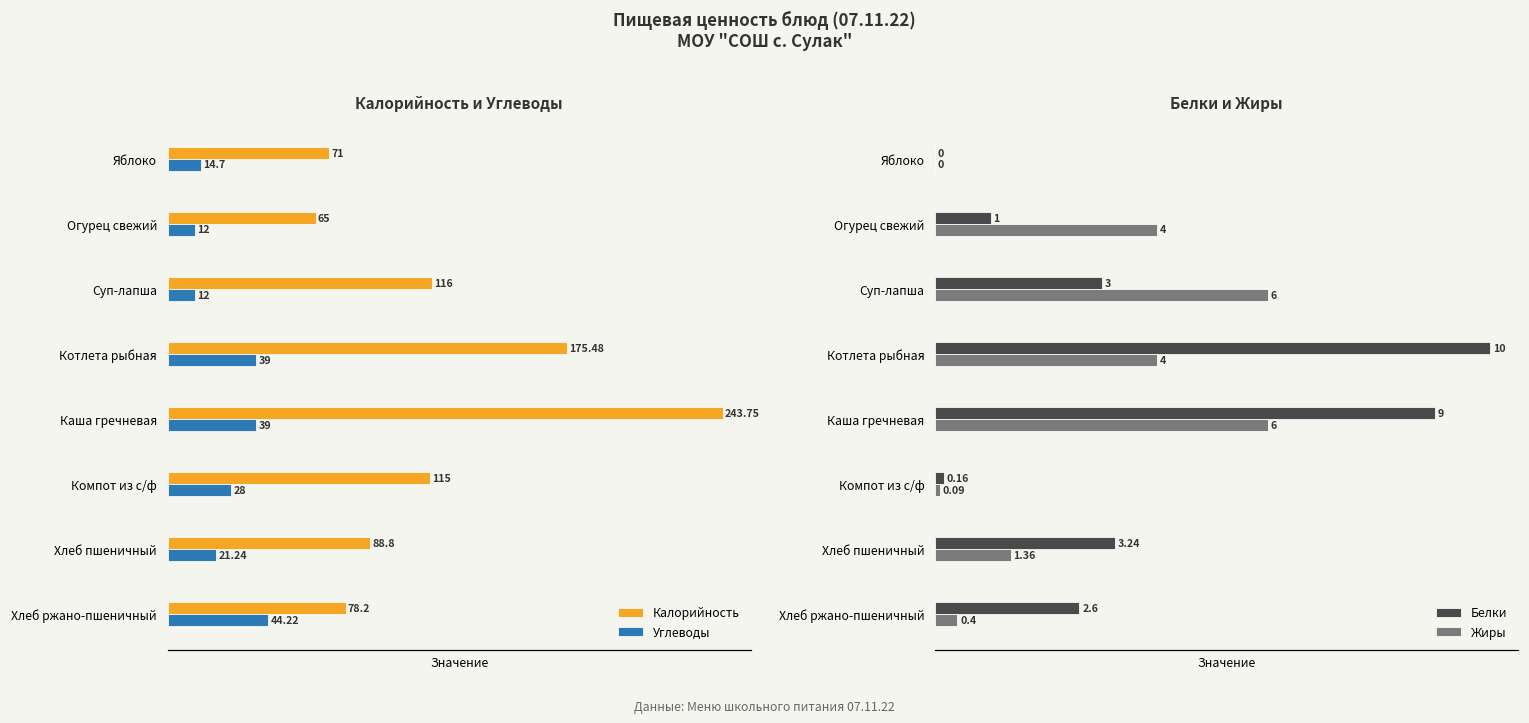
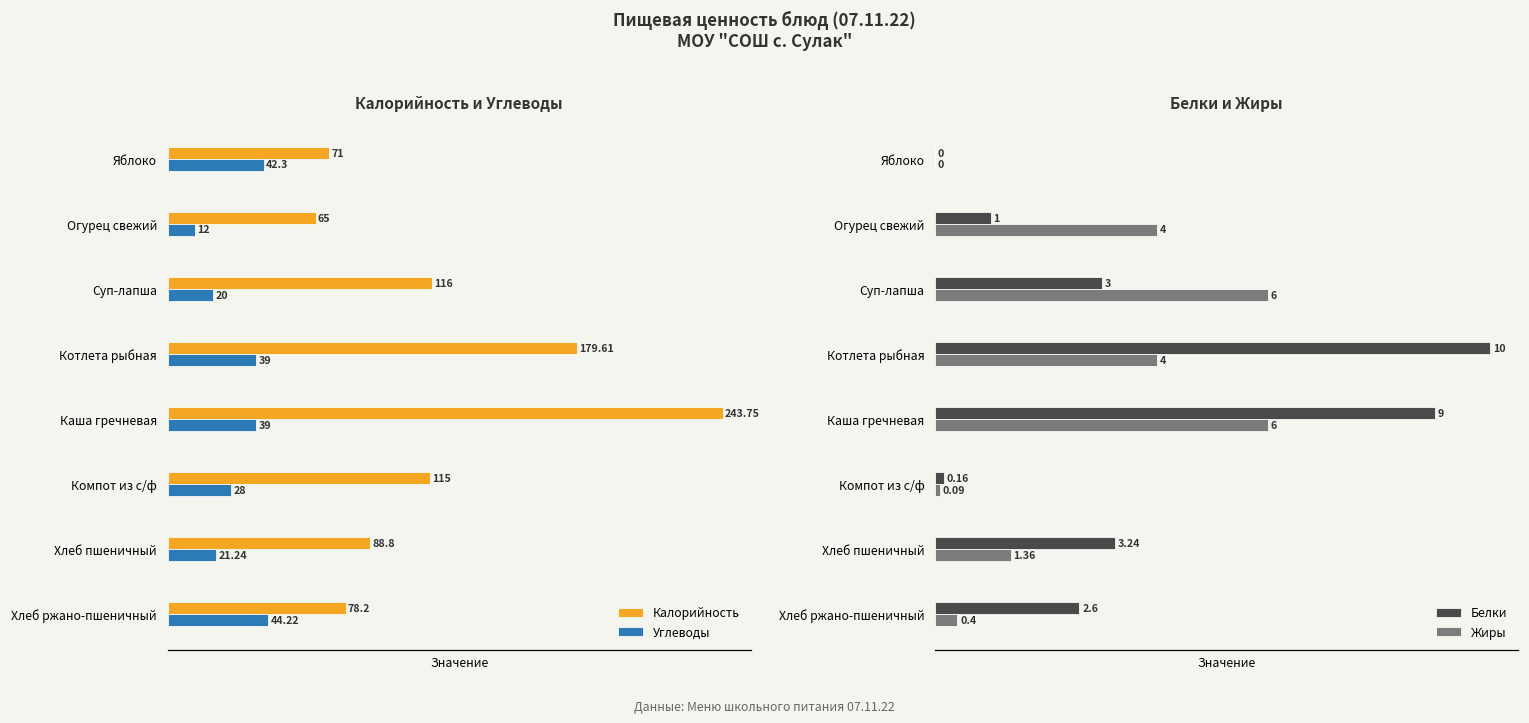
Калорийность и Углеводы, Углеводы, Яблоко: 14.7 -> 42.3
Калорийность и Углеводы, Углеводы, Суп-лапша: 12 -> 20
Калорийность и Углеводы, Калорийность, Котлета рыбная: 175.48 -> 179.61
